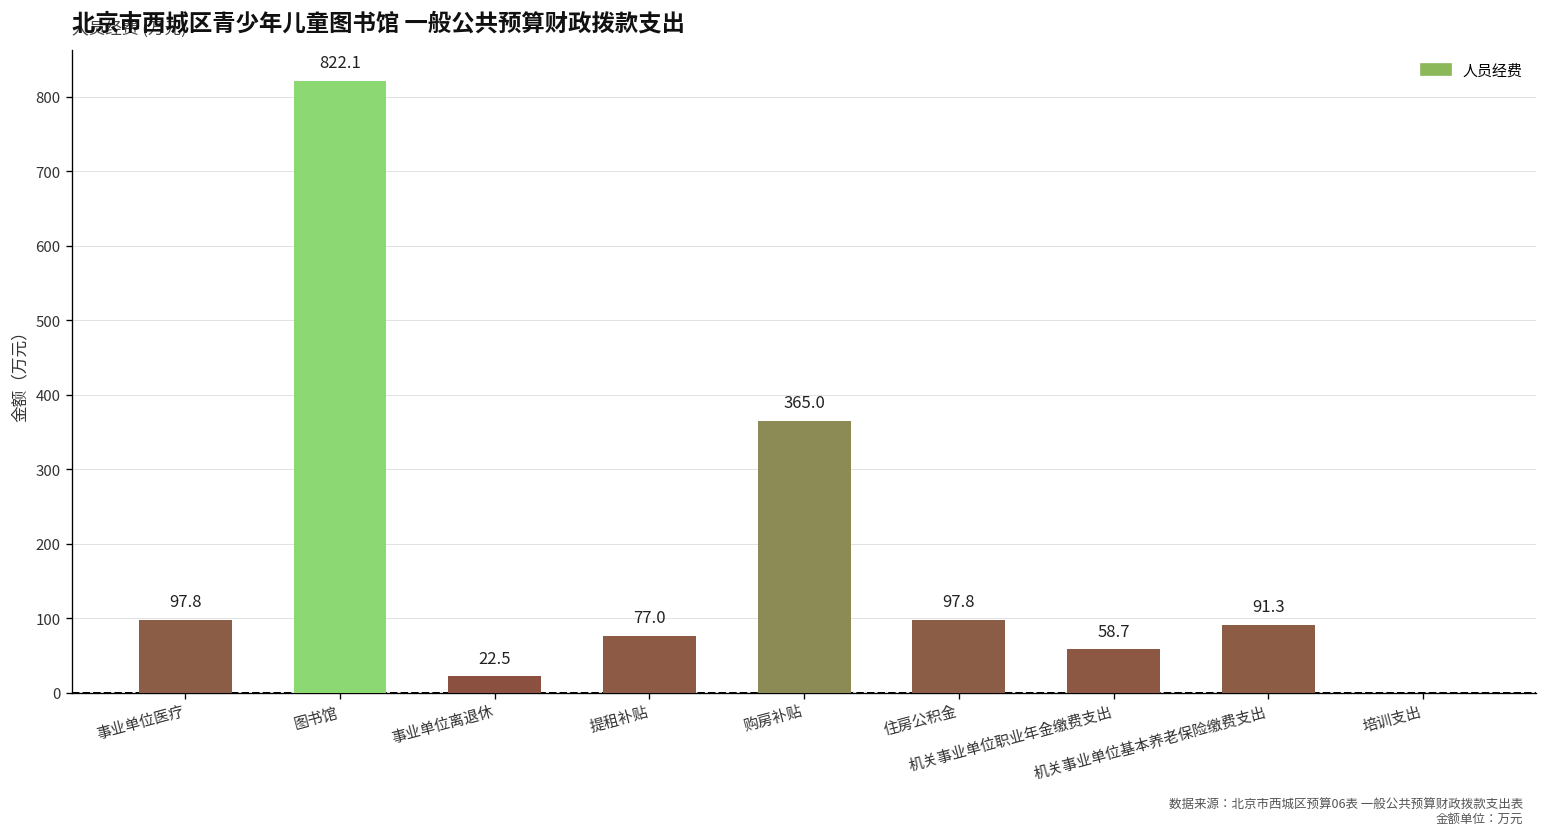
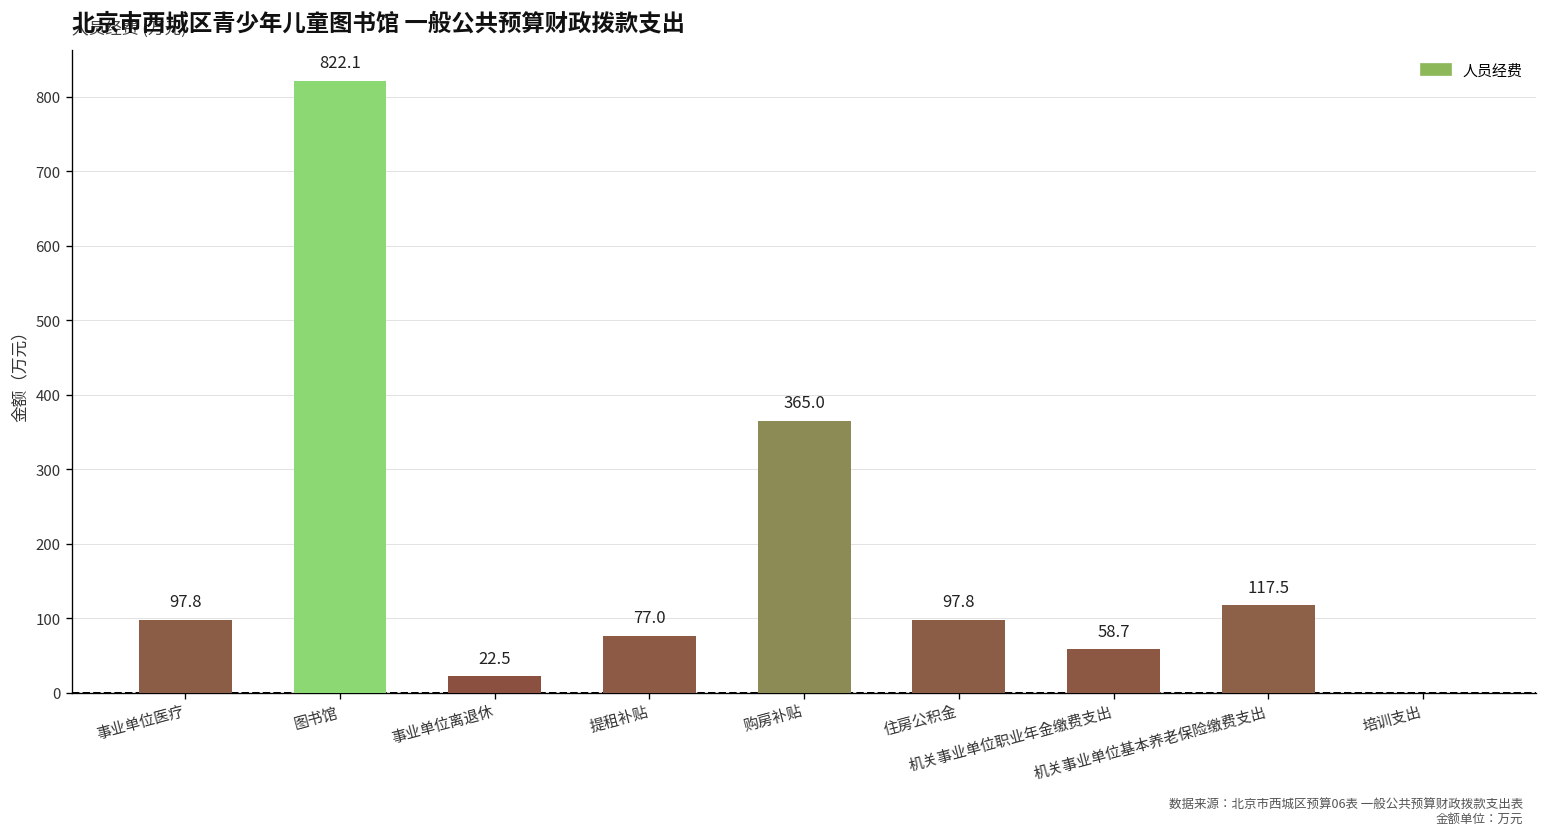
机关事业单位基本养老保险缴费支出: 91.3 -> 117.5
